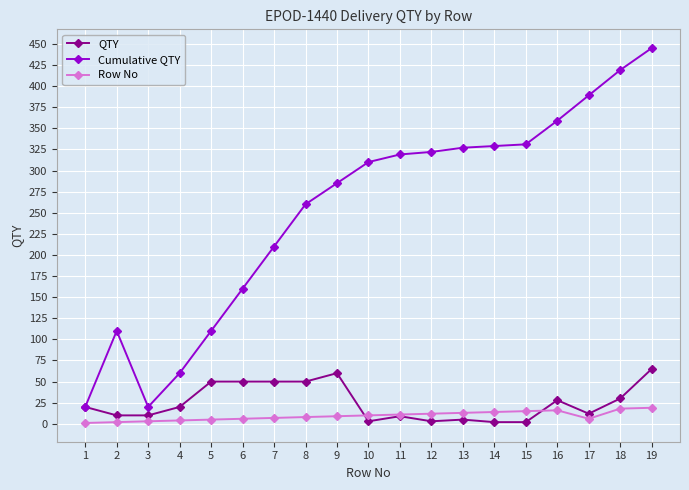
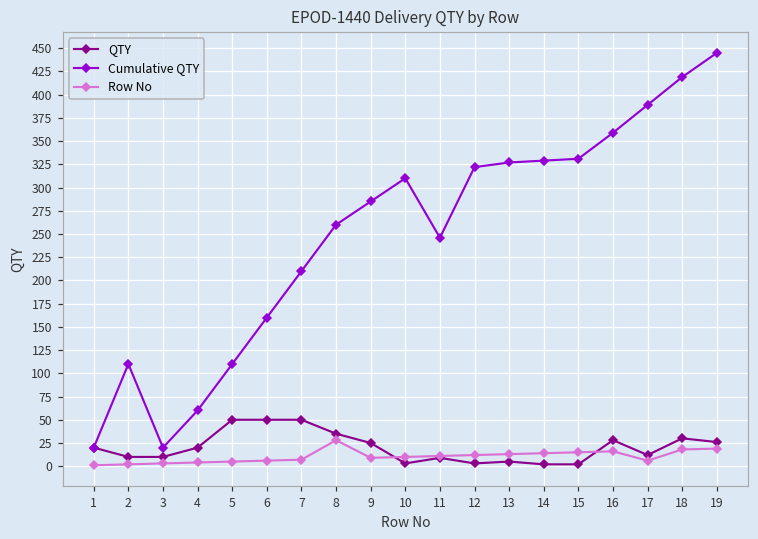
QTY, 8: 50 -> 40
Row No, 8: 10 -> 30
QTY, 9: 60 -> 30
Cumulative QTY, 11: 320 -> 250
QTY, 19: 70 -> 30
